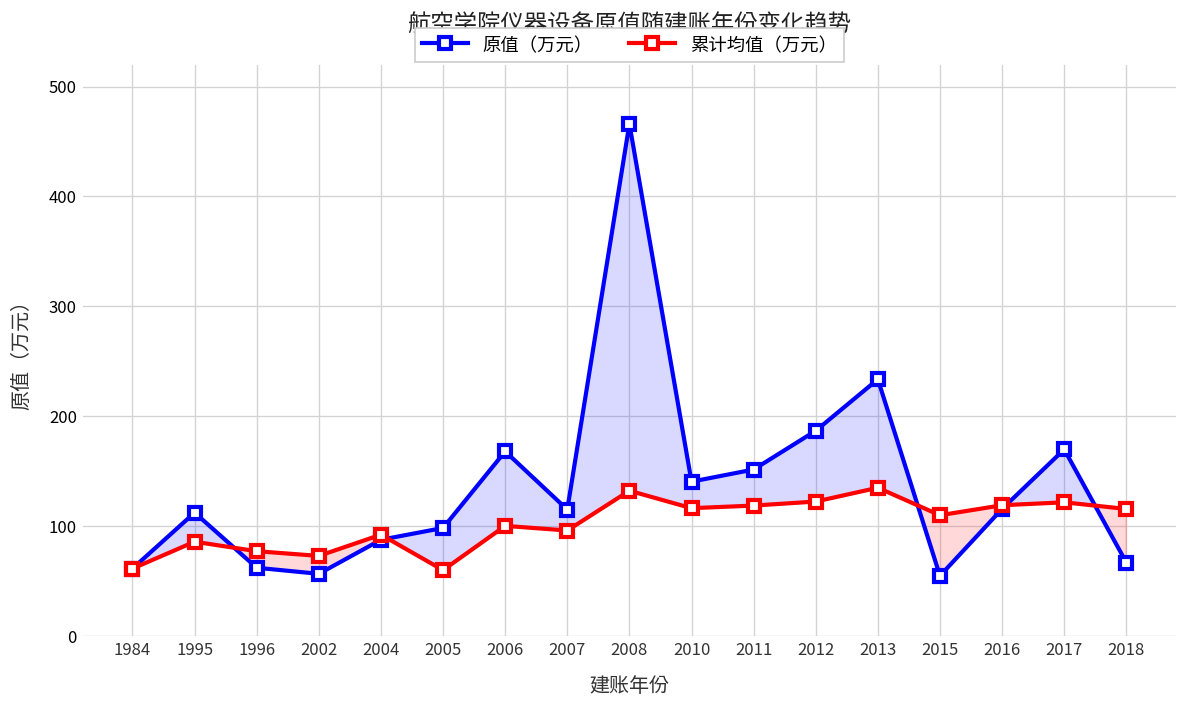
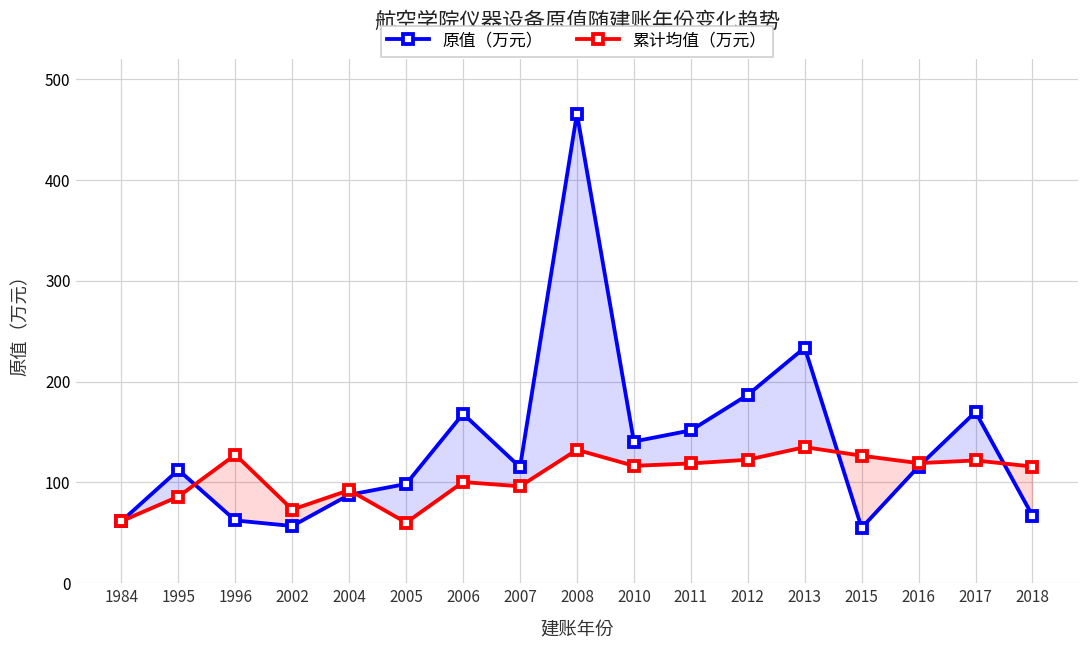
累计均值（万元）, 1996: 80 -> 130
累计均值（万元）, 2015: 110 -> 130
